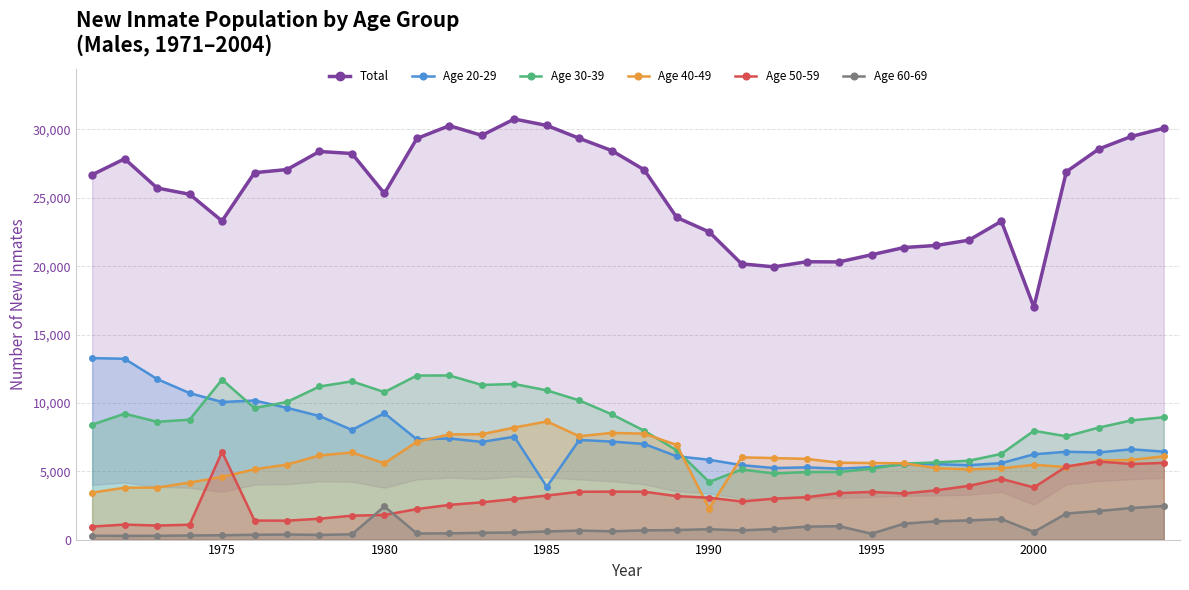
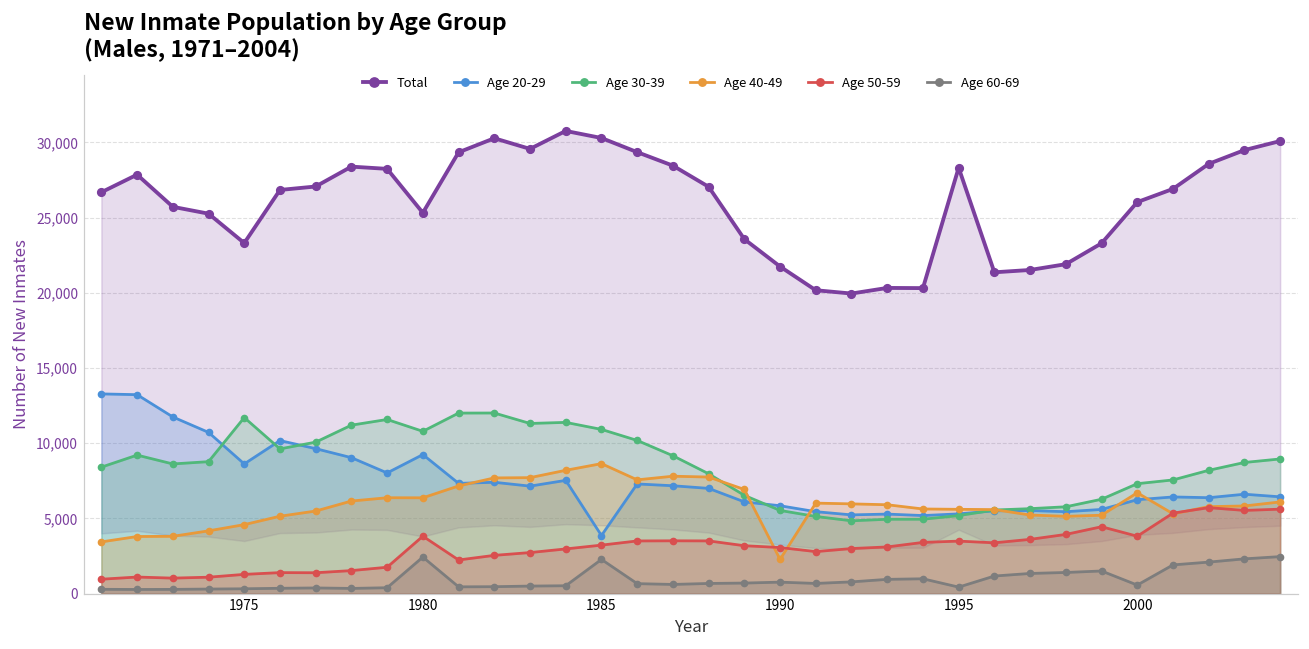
Age 20-29, 1975: 10,100 -> 8,600
Age 50-59, 1975: 6,400 -> 1,300
Age 40-49, 1980: 5,600 -> 6,400
Age 50-59, 1980: 1,800 -> 3,800
Age 60-69, 1985: 600 -> 2,300
Total, 1990: 22,500 -> 21,700
Age 30-39, 1990: 4,200 -> 5,500
Total, 1995: 20,800 -> 28,300
Total, 2000: 17,000 -> 26,000
Age 30-39, 2000: 8,000 -> 7,300
Age 40-49, 2000: 5,500 -> 6,700
